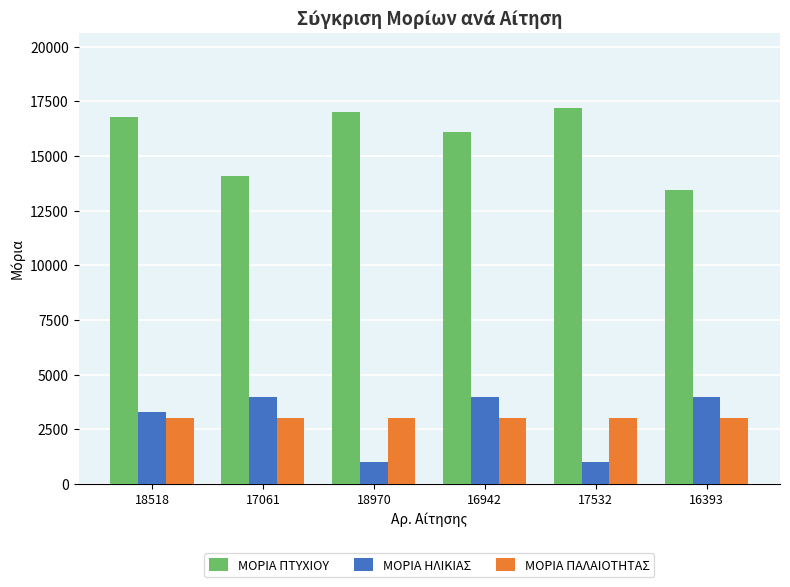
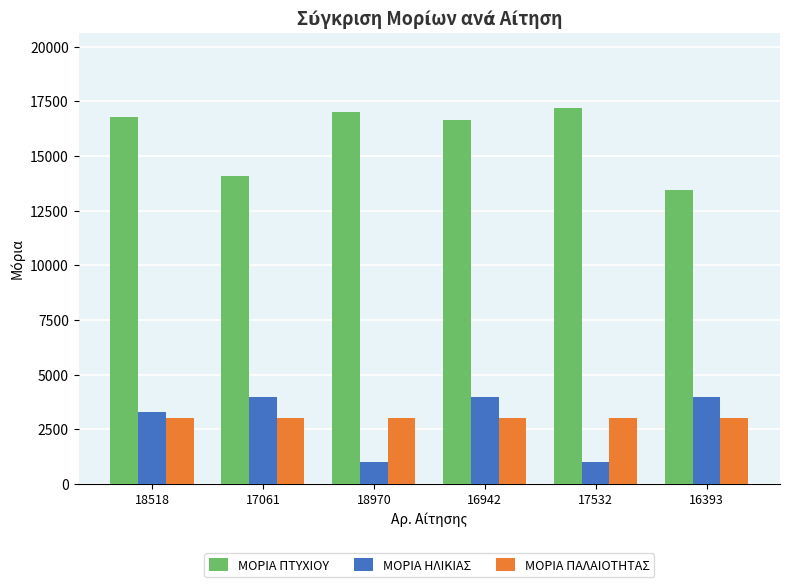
ΜΟΡΙΑ ΠΤΥΧΙΟΥ, 16942: 16100 -> 16700
